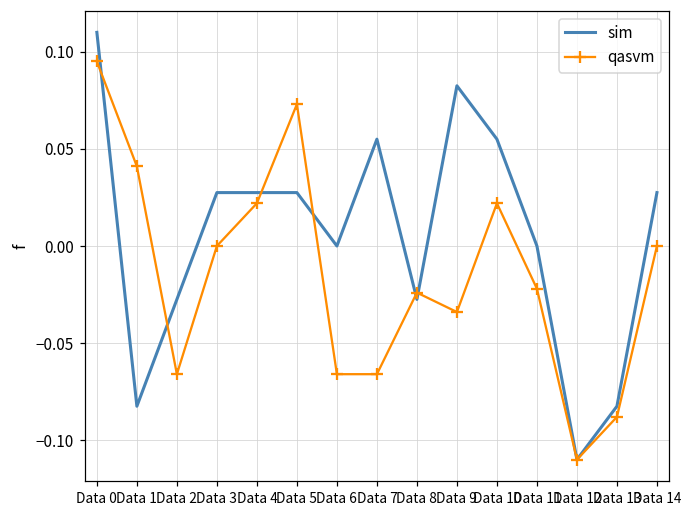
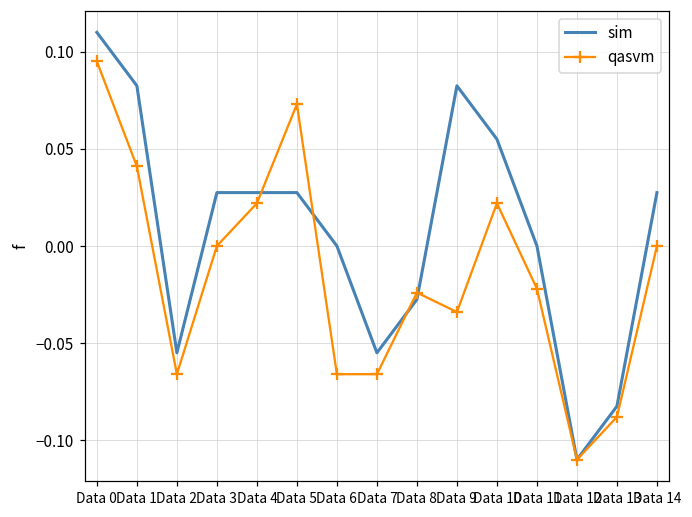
sim, Data 1: -0.083 -> 0.083
sim, Data 2: -0.028 -> -0.055
sim, Data 7: 0.055 -> -0.055
